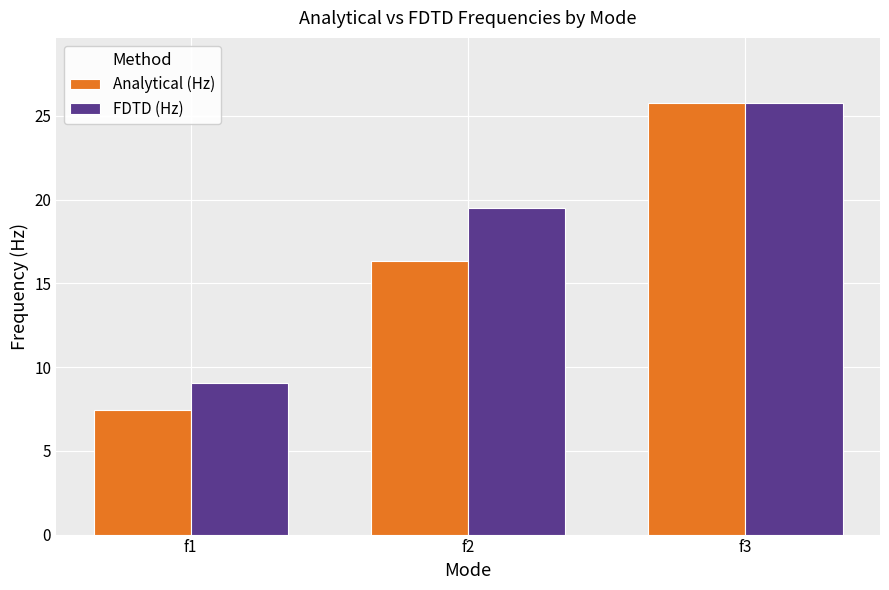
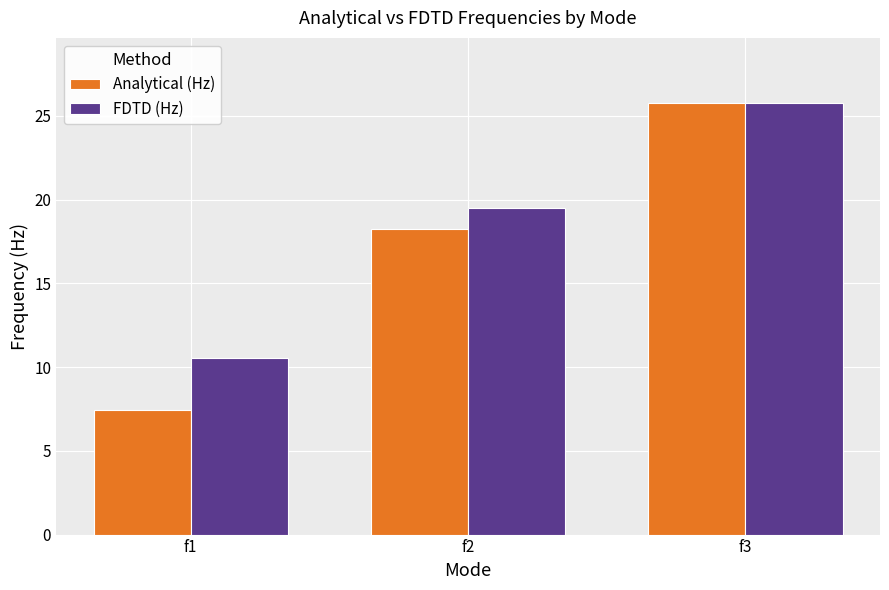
FDTD (Hz), f1: 9.1 -> 10.5
Analytical (Hz), f2: 16.3 -> 18.2
